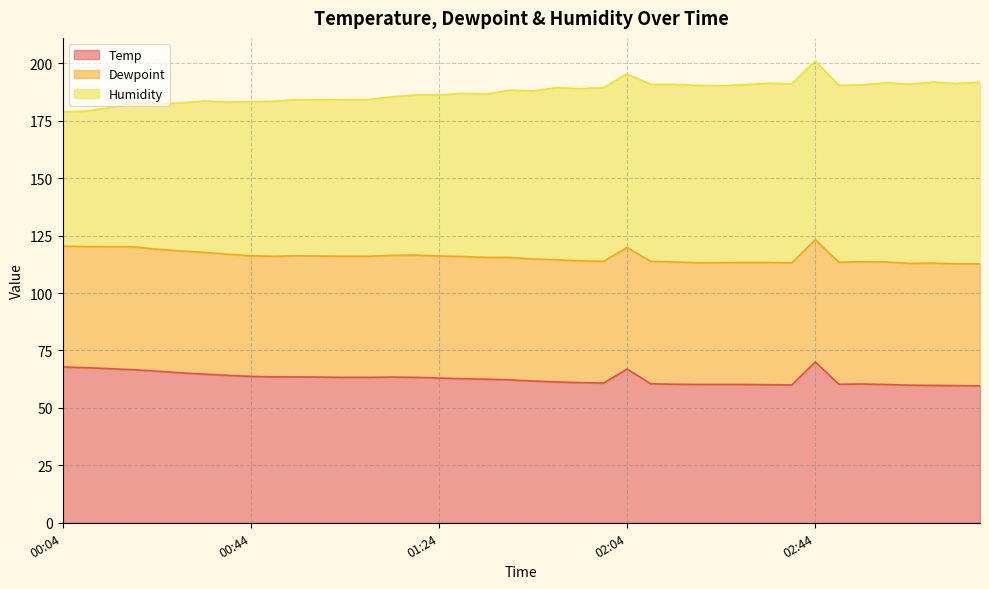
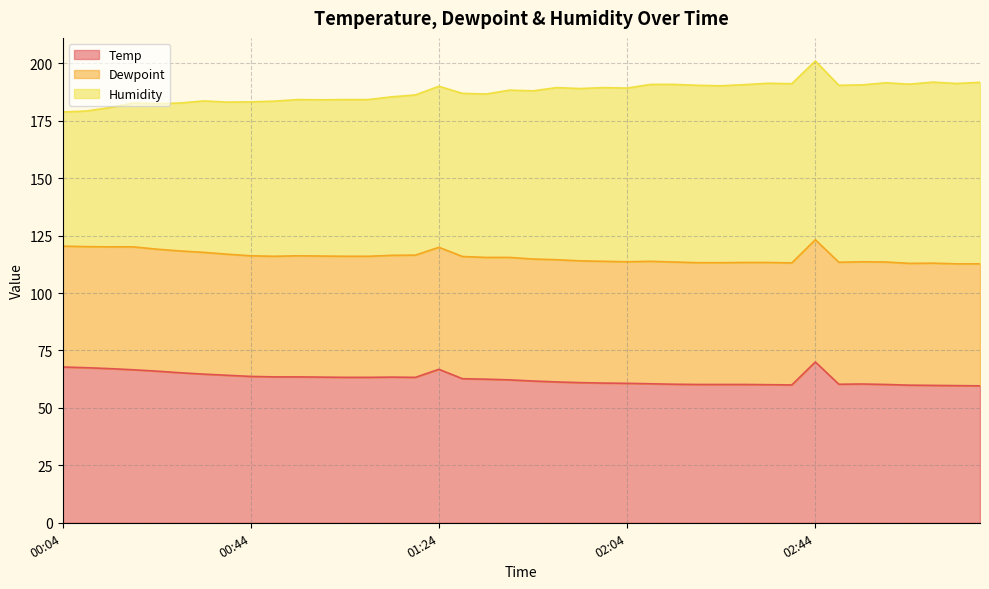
Temp, 01:24: 63 -> 67
Temp, 02:04: 67 -> 61
